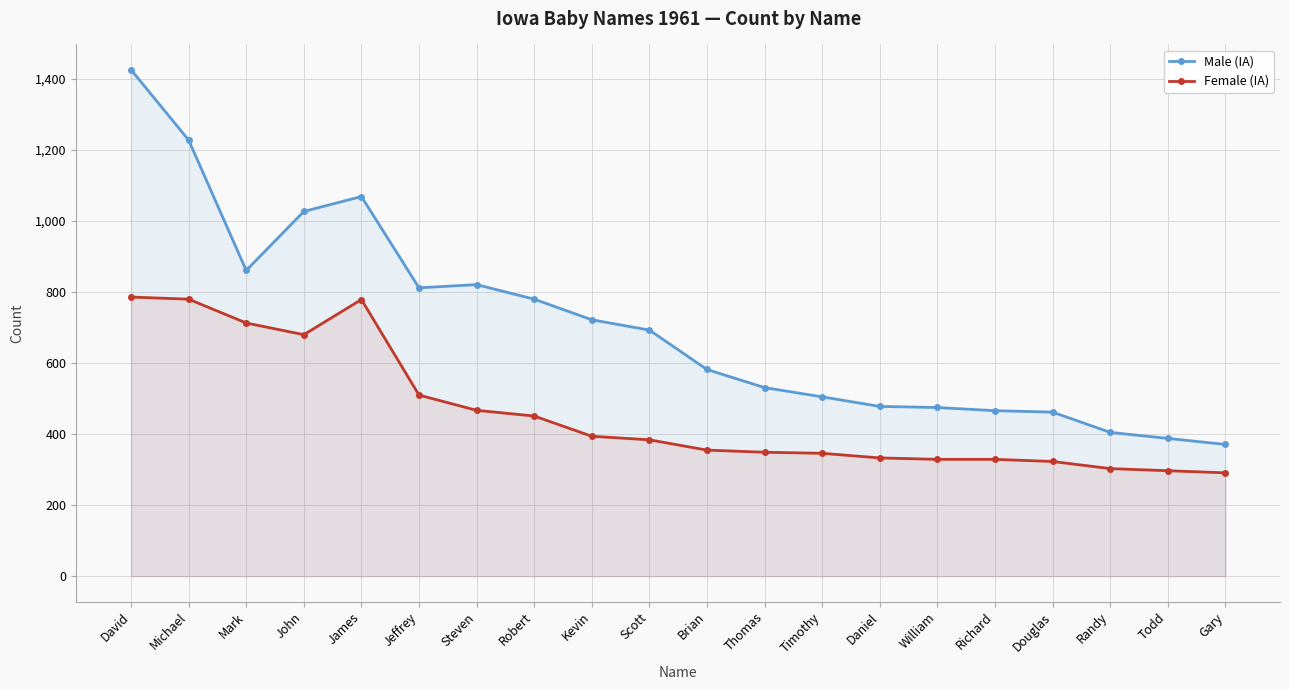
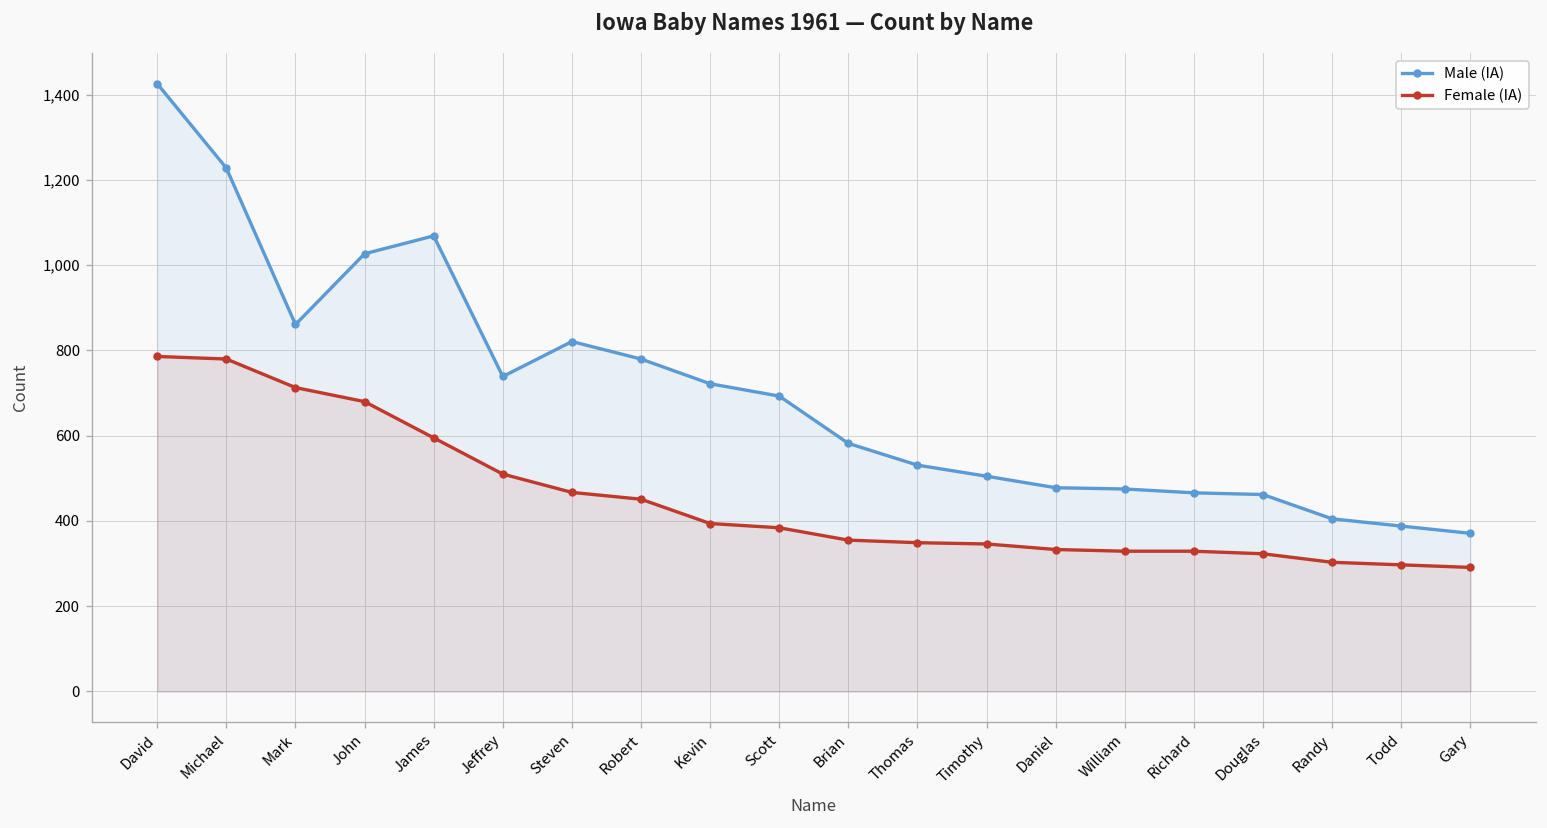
Female (IA), James: 780 -> 600
Male (IA), Jeffrey: 810 -> 740
